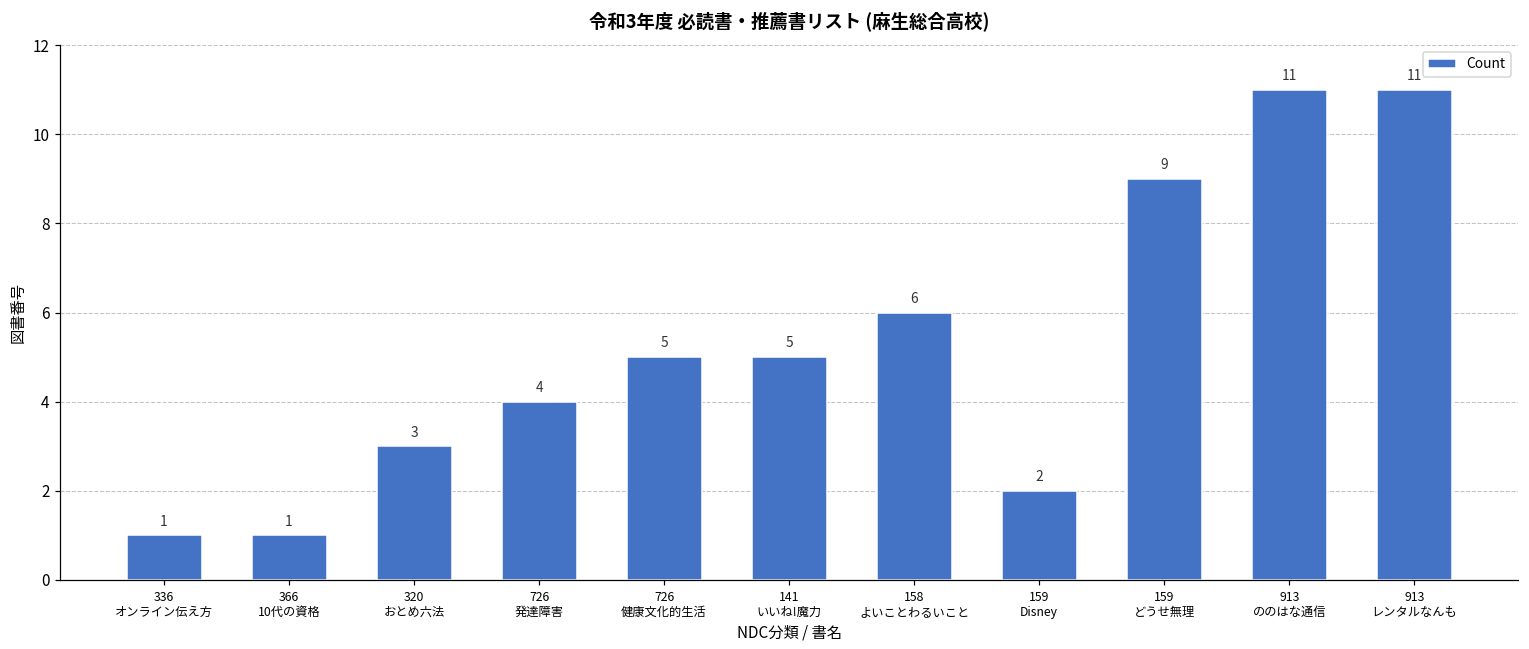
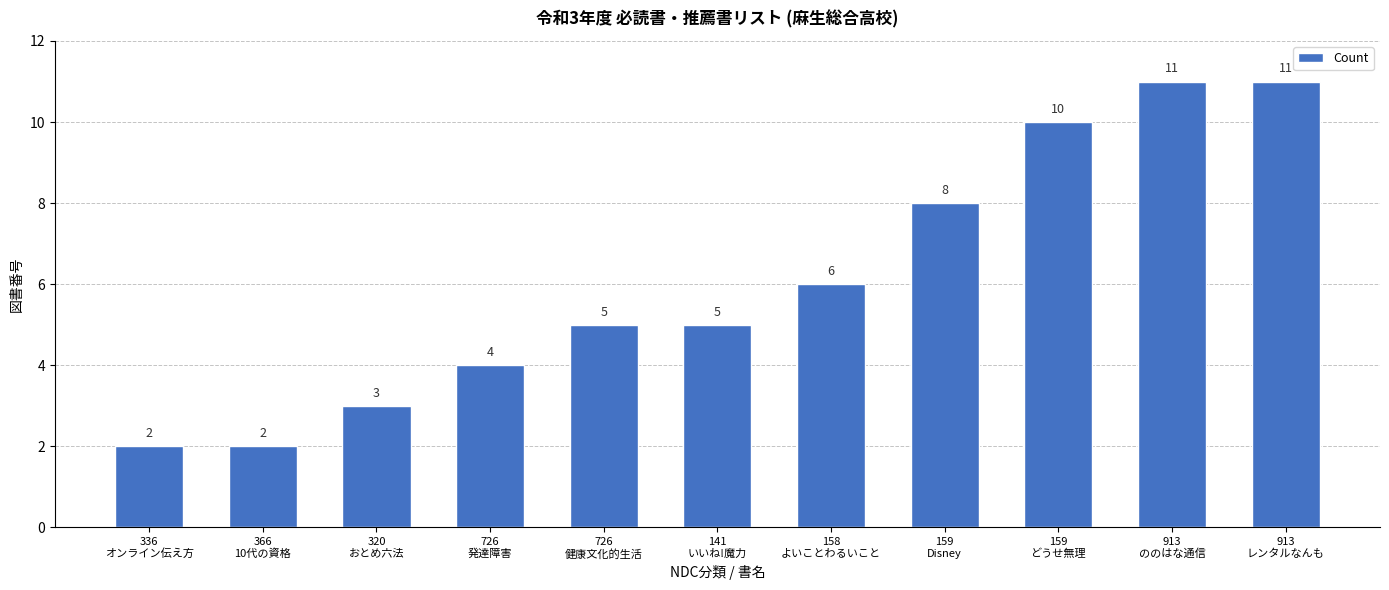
336 オンライン伝え方: 1 -> 2
366 10代の資格: 1 -> 2
159 Disney: 2 -> 8
159 どうせ無理: 9 -> 10
